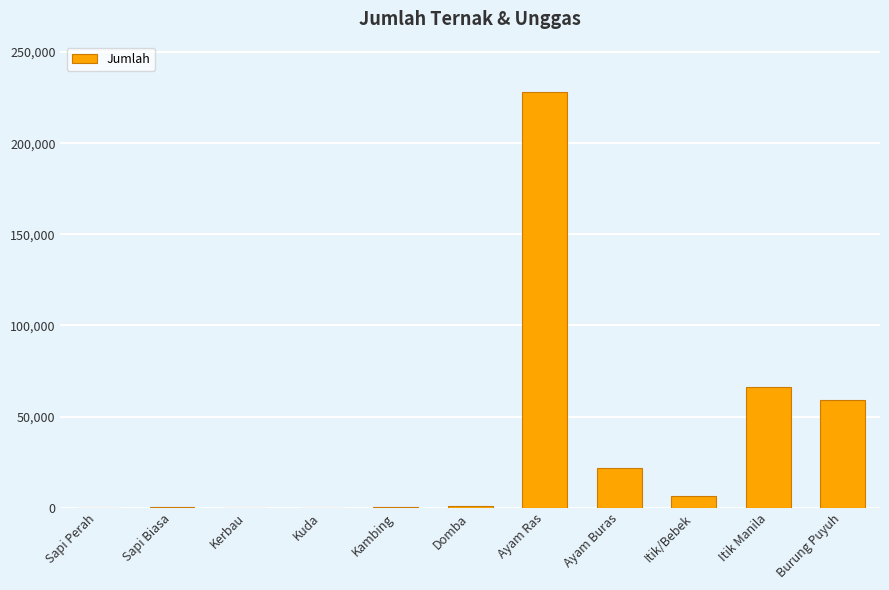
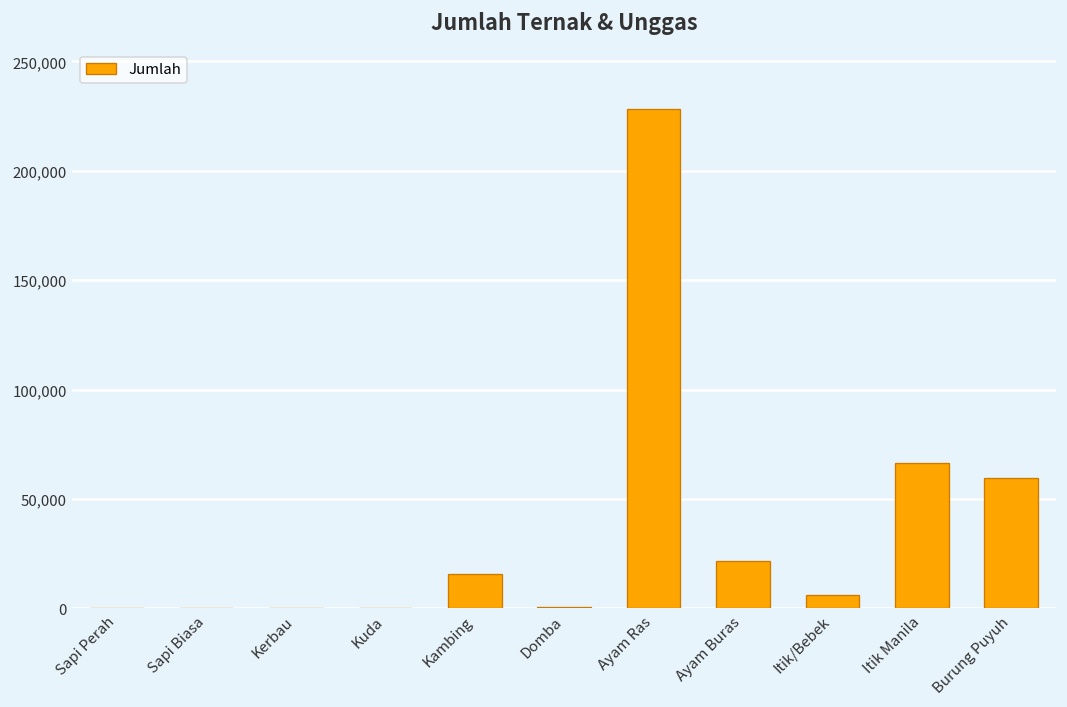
Kambing: 0 -> 16,000
